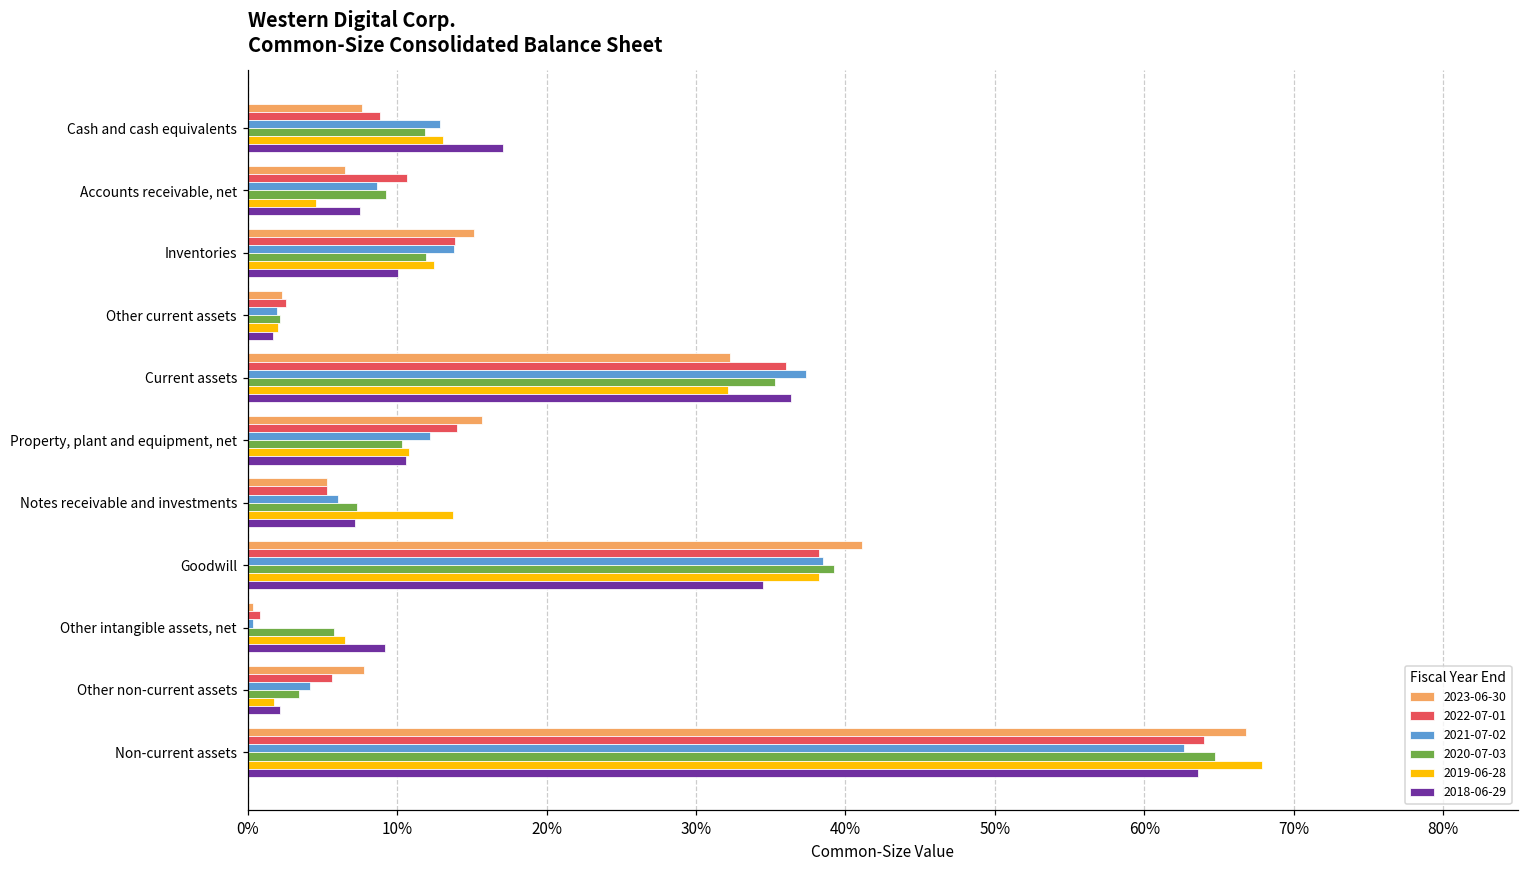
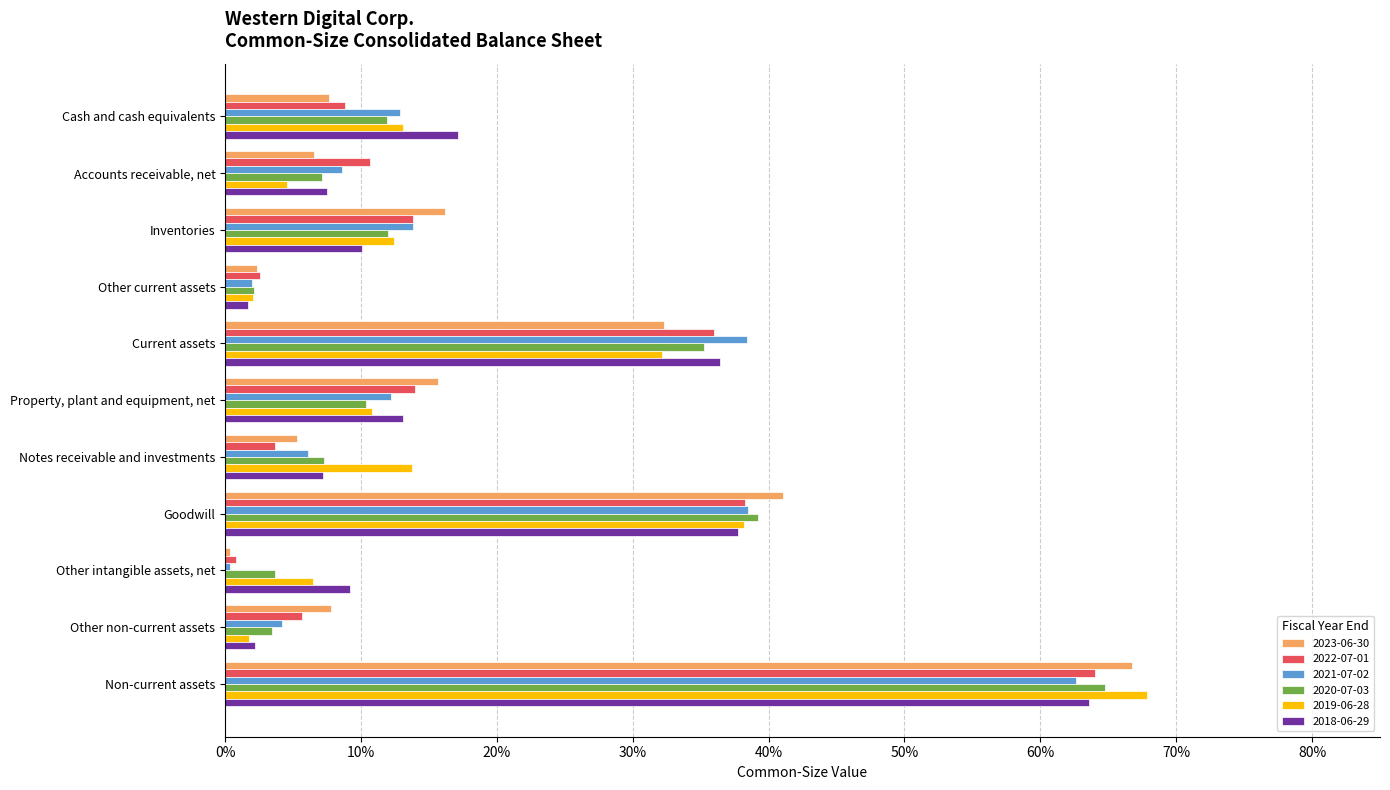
2020-07-03, Accounts receivable, net: 9.3% -> 7.2%
2023-06-30, Inventories: 15.1% -> 16.2%
2021-07-02, Current assets: 37.3% -> 38.4%
2018-06-29, Property, plant and equipment, net: 10.6% -> 13.1%
2022-07-01, Notes receivable and investments: 5.3% -> 3.7%
2018-06-29, Goodwill: 34.5% -> 37.7%
2020-07-03, Other intangible assets, net: 5.8% -> 3.7%
